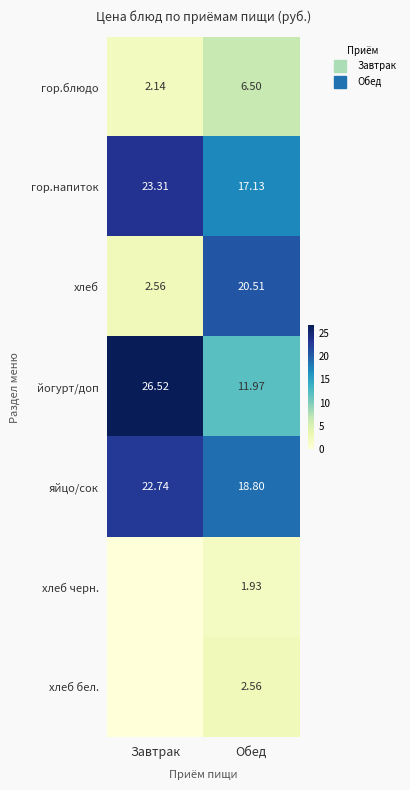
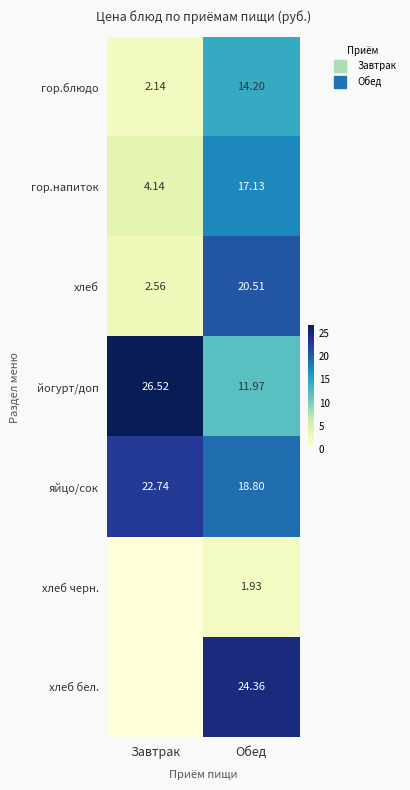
гор.блюдо, Обед: 6.50 -> 14.20
гор.напиток, Завтрак: 23.31 -> 4.14
хлеб бел., Обед: 2.56 -> 24.36
